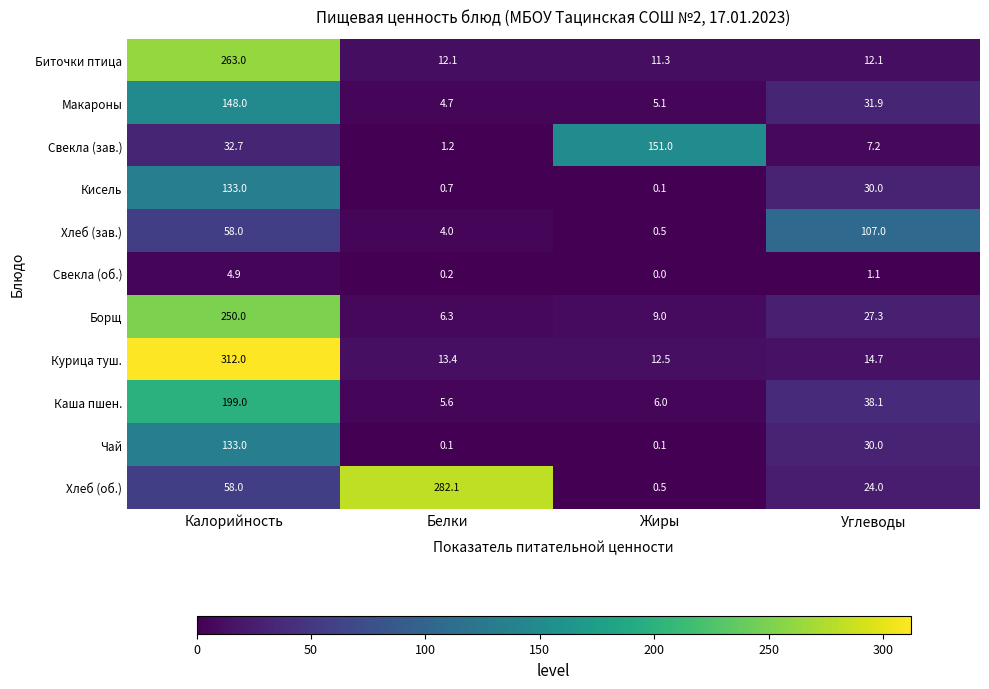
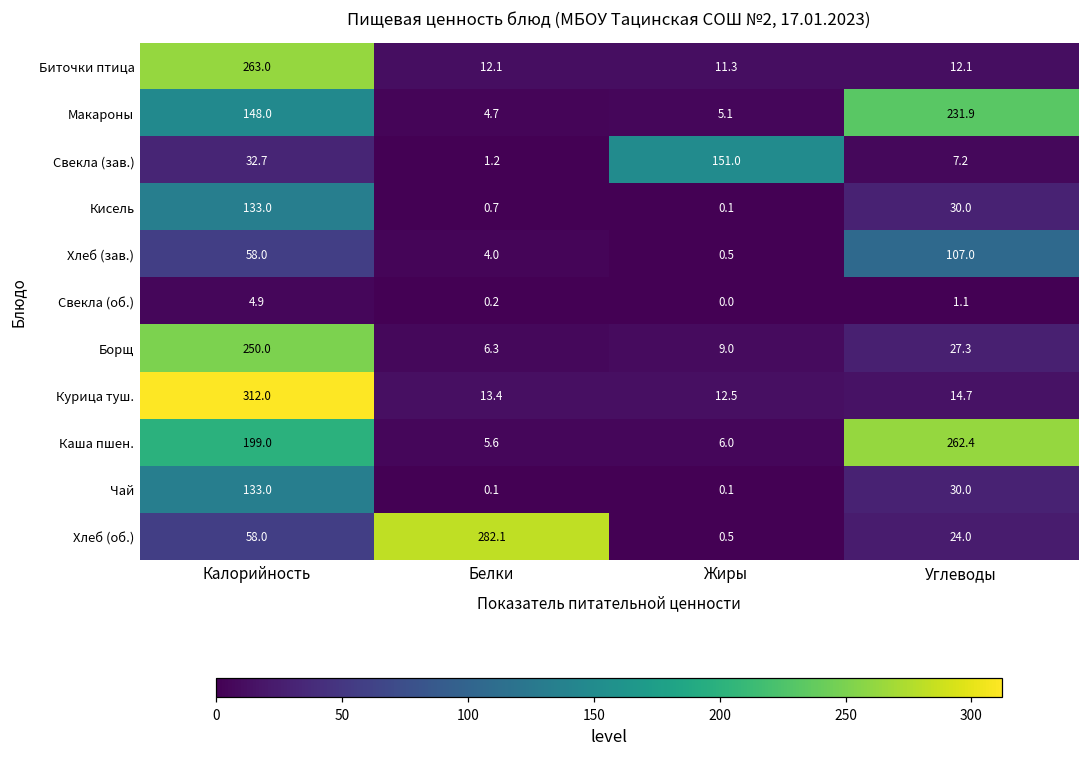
Макароны, Углеводы: 31.9 -> 231.9
Каша пшен., Углеводы: 38.1 -> 262.4
